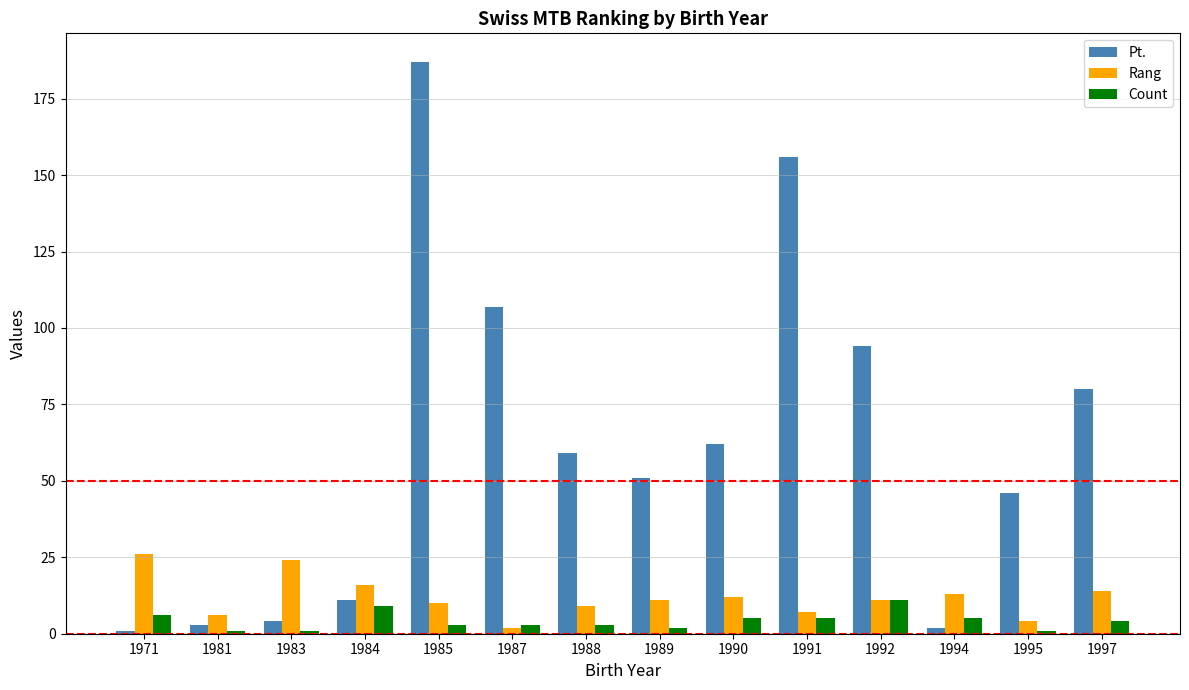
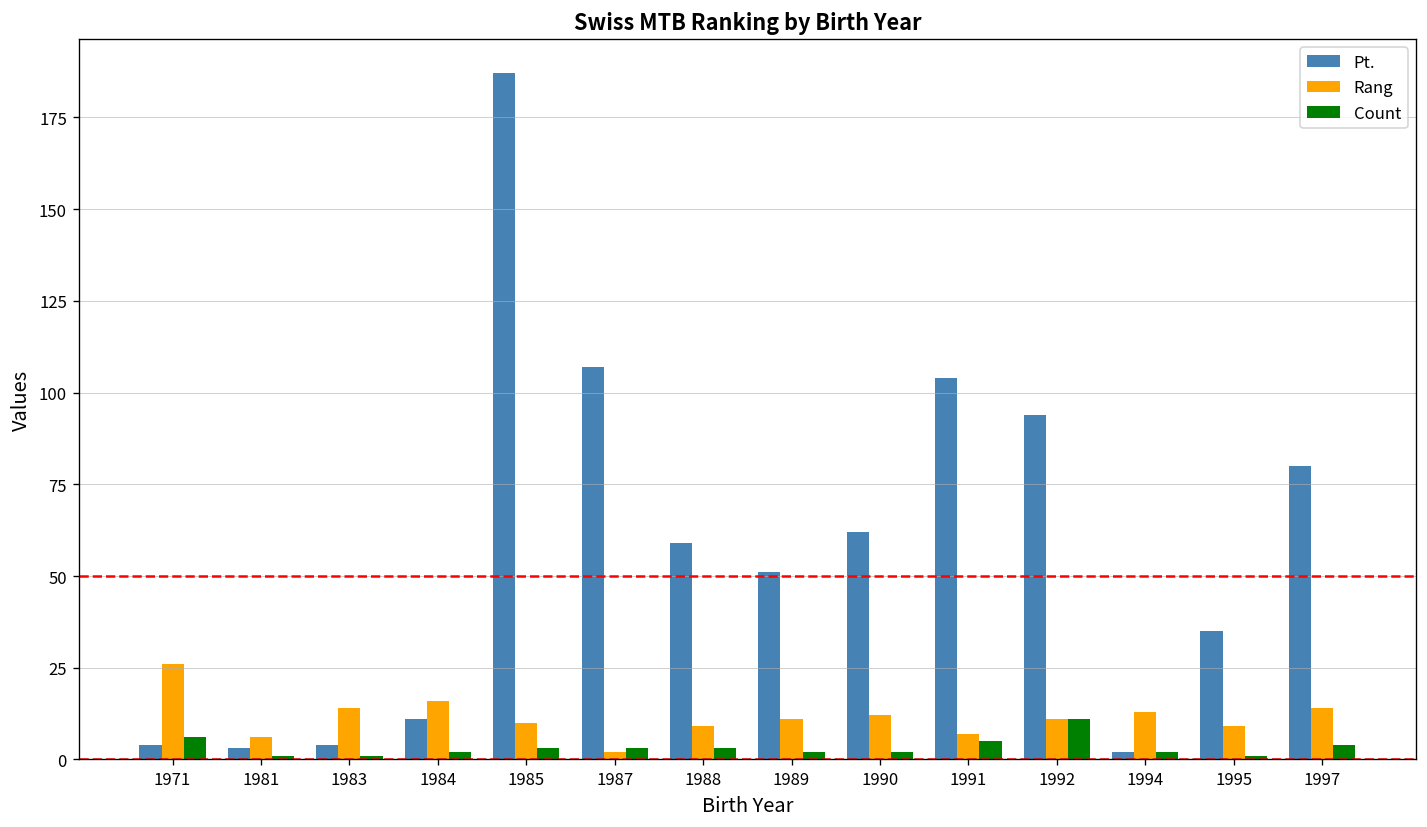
Pt., 1971: 1 -> 4
Rang, 1983: 24 -> 14
Count, 1984: 9 -> 2
Count, 1990: 5 -> 2
Pt., 1991: 156 -> 104
Count, 1994: 5 -> 2
Pt., 1995: 46 -> 35
Rang, 1995: 4 -> 9
